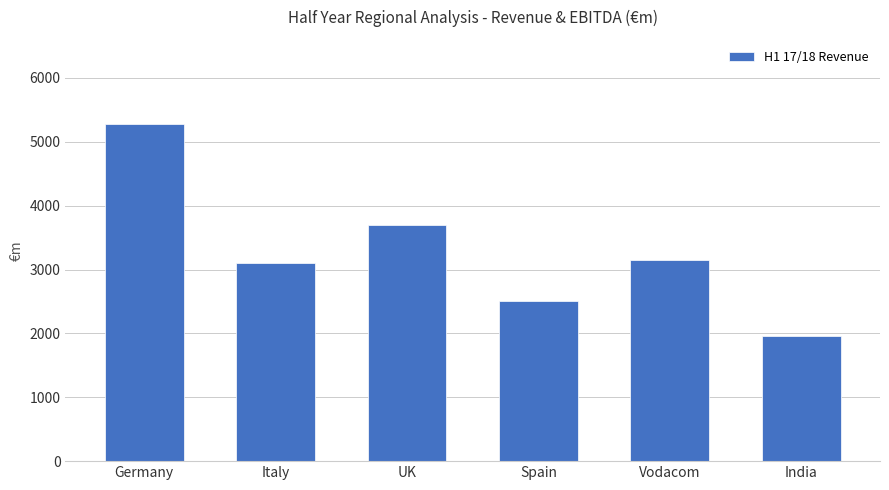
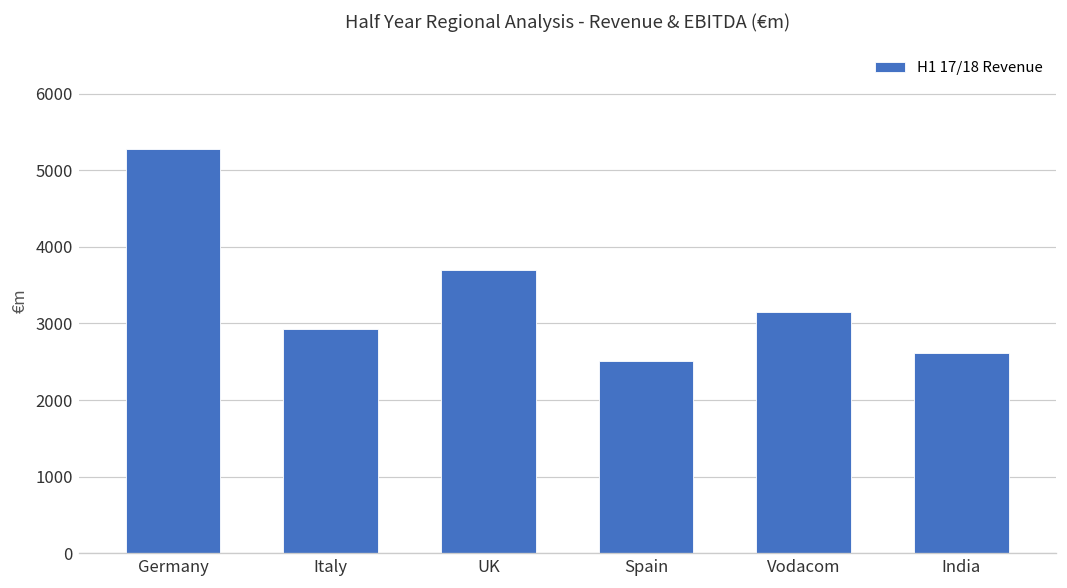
Italy: 3100 -> 2900
India: 2000 -> 2600
